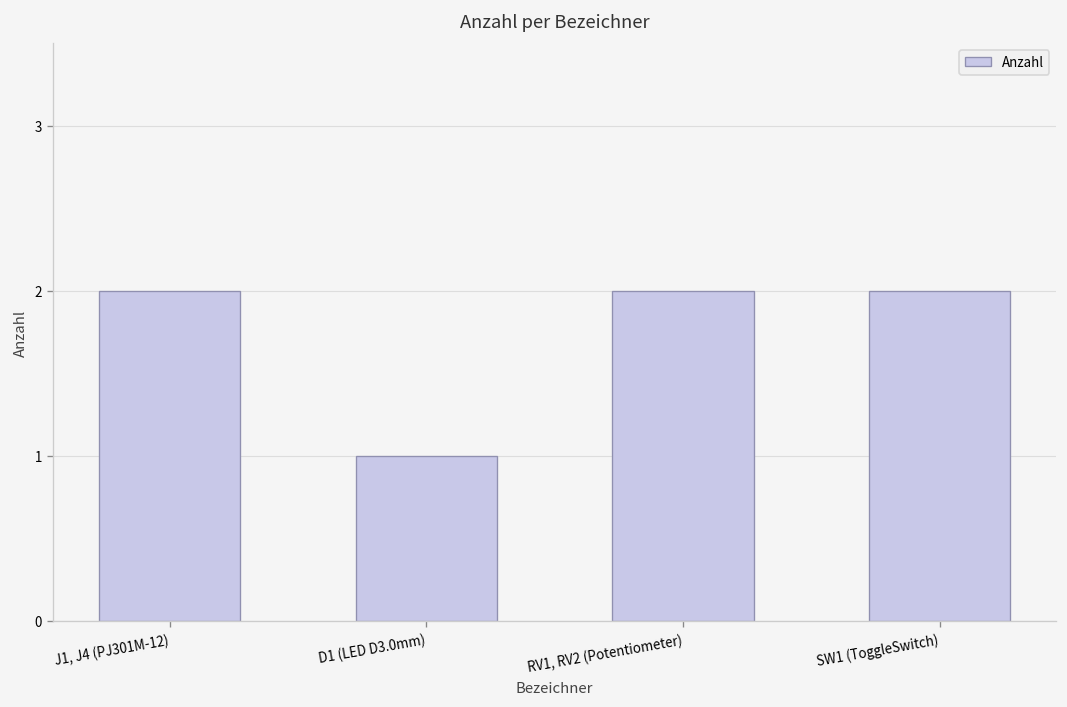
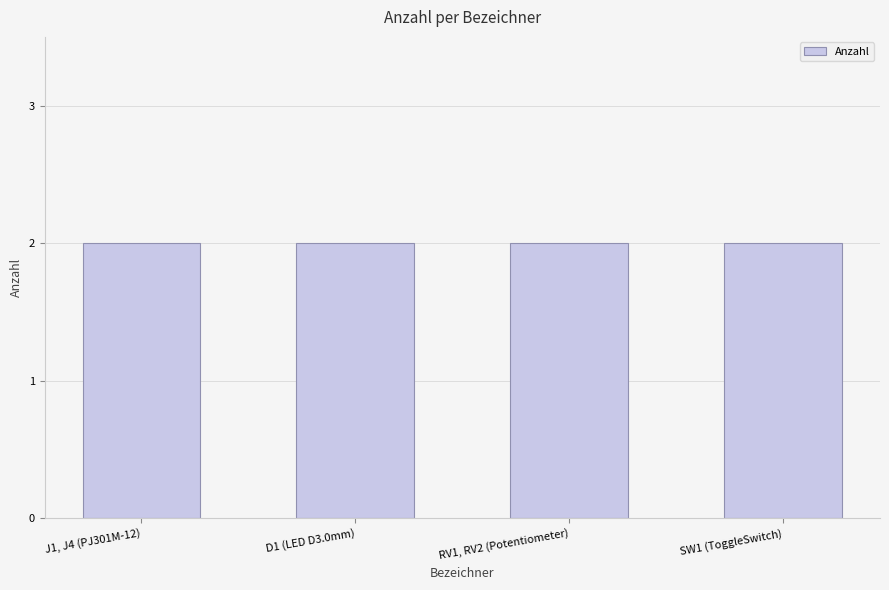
D1 (LED D3.0mm): 1 -> 2
